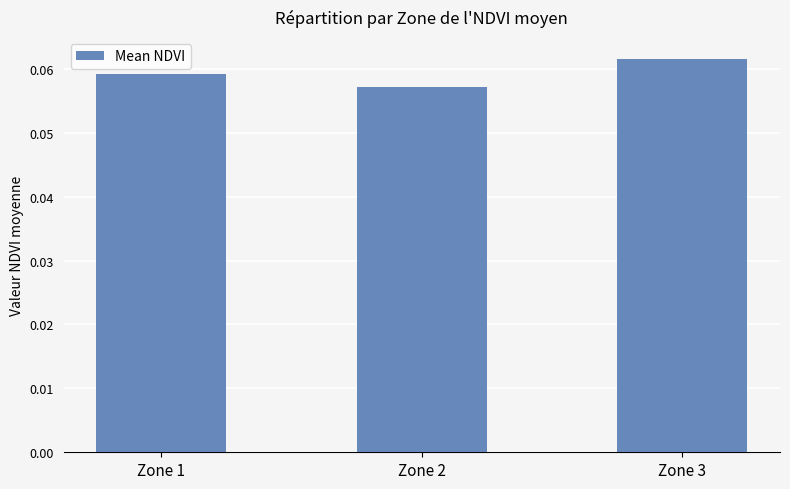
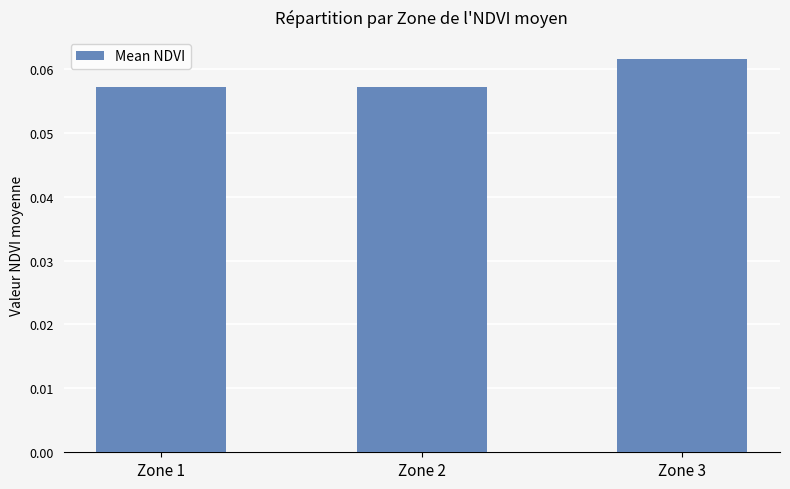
Zone 1: 0.059 -> 0.057
